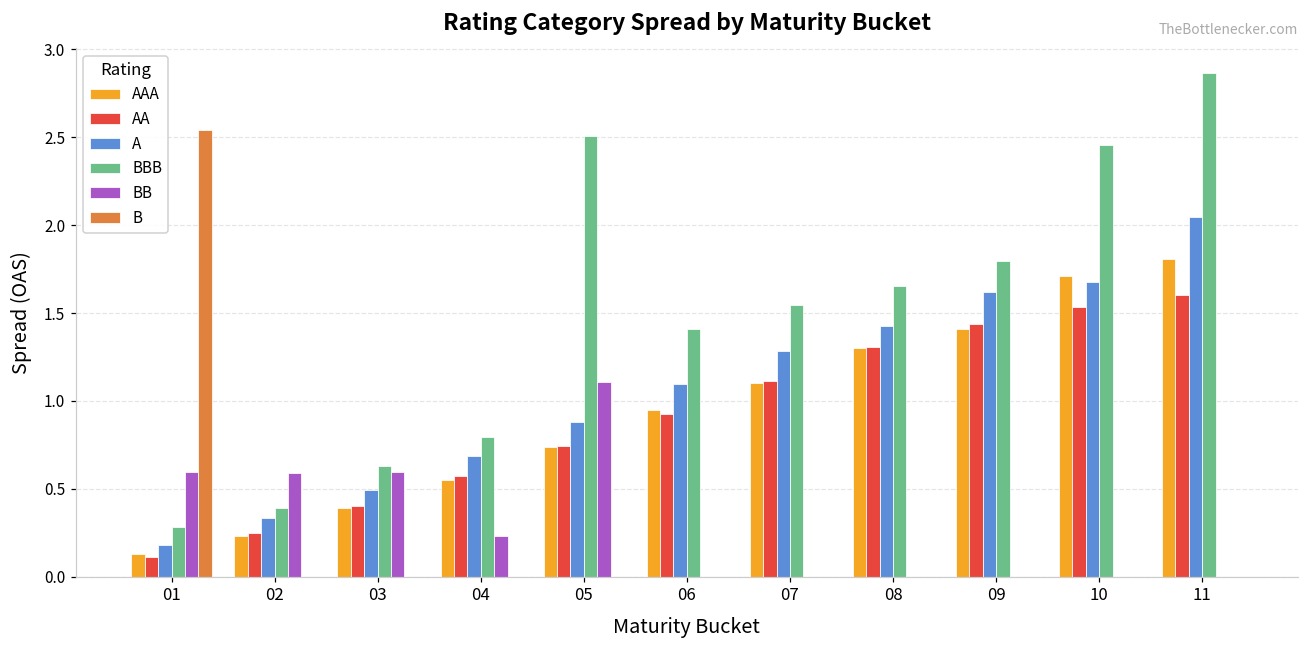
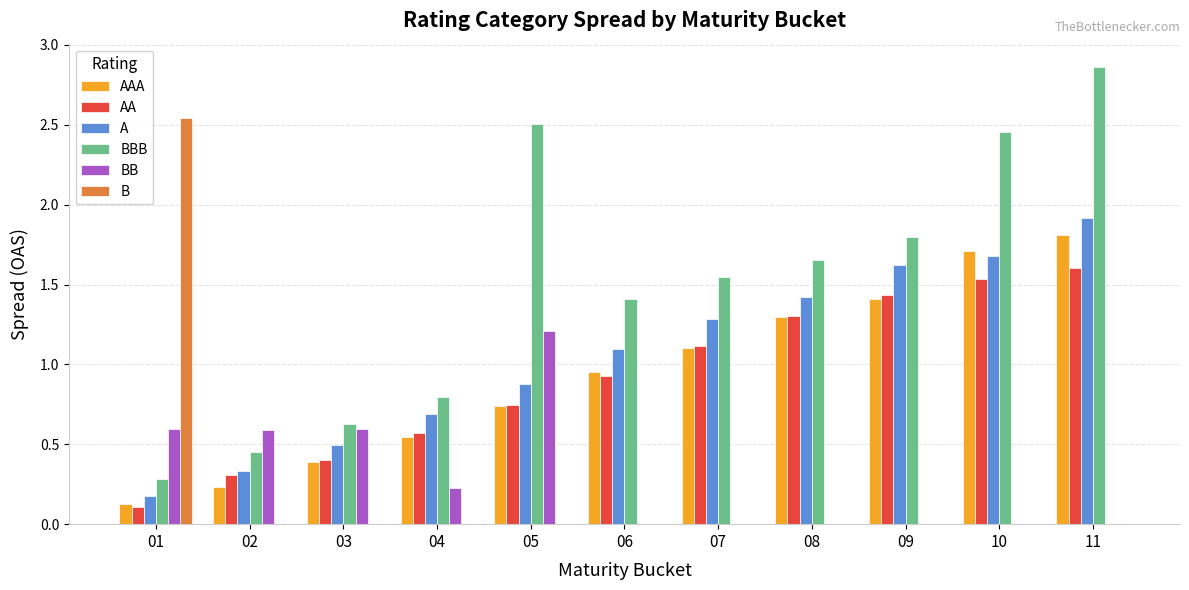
AA, 02: 0.25 -> 0.31
BBB, 02: 0.39 -> 0.45
BB, 05: 1.11 -> 1.21
A, 11: 2.04 -> 1.92
